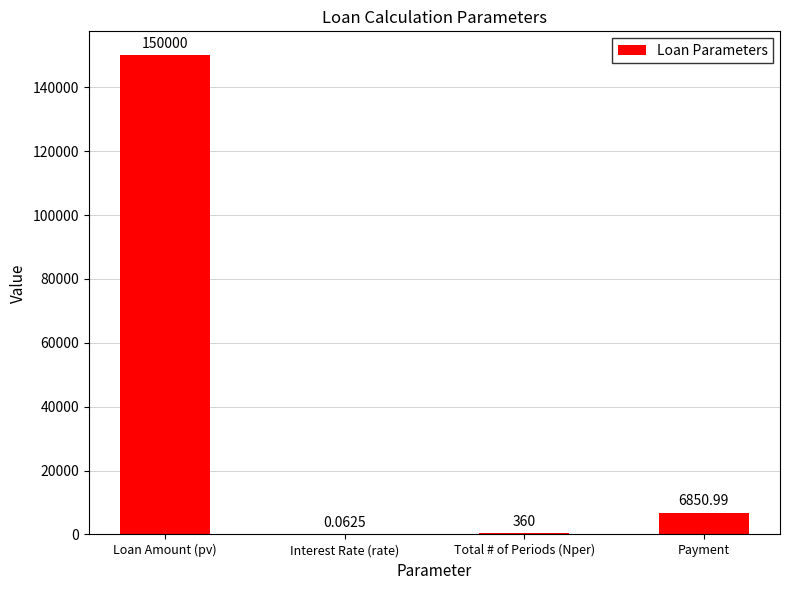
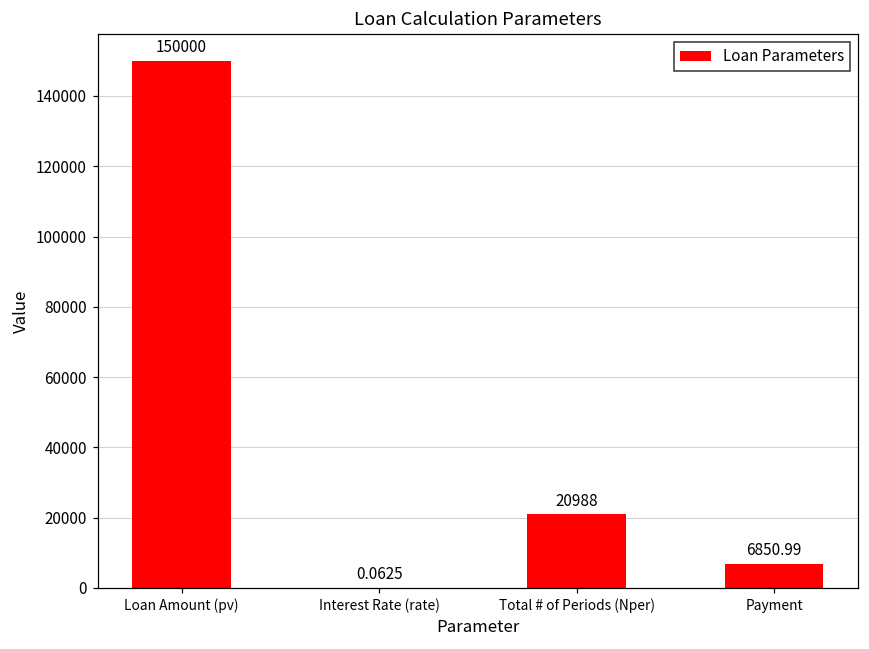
Total # of Periods (Nper): 360 -> 20988
